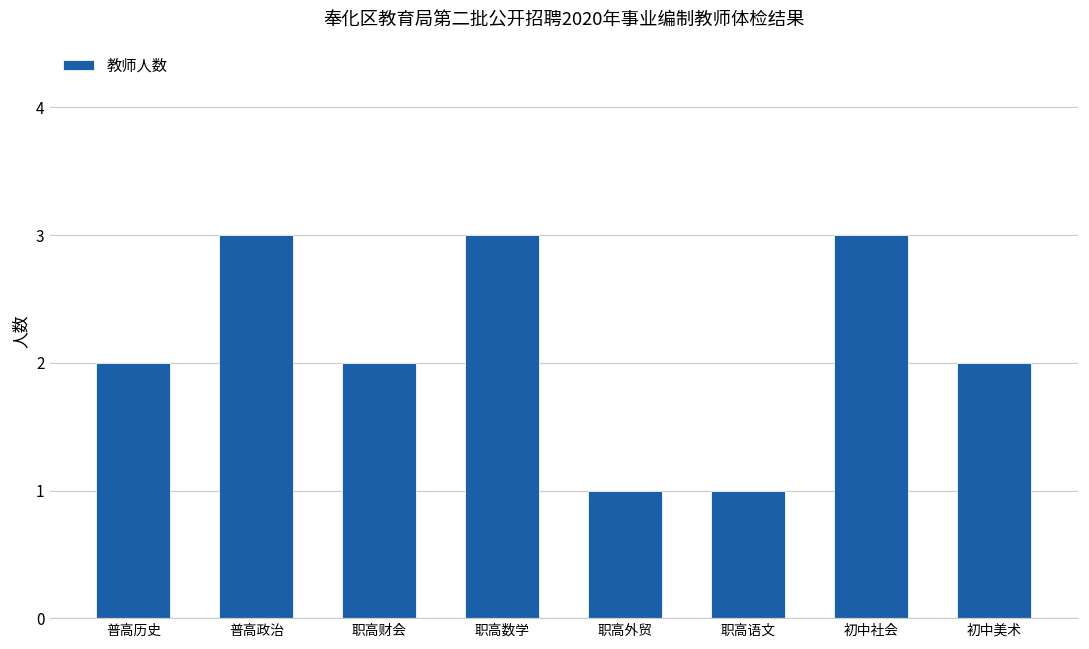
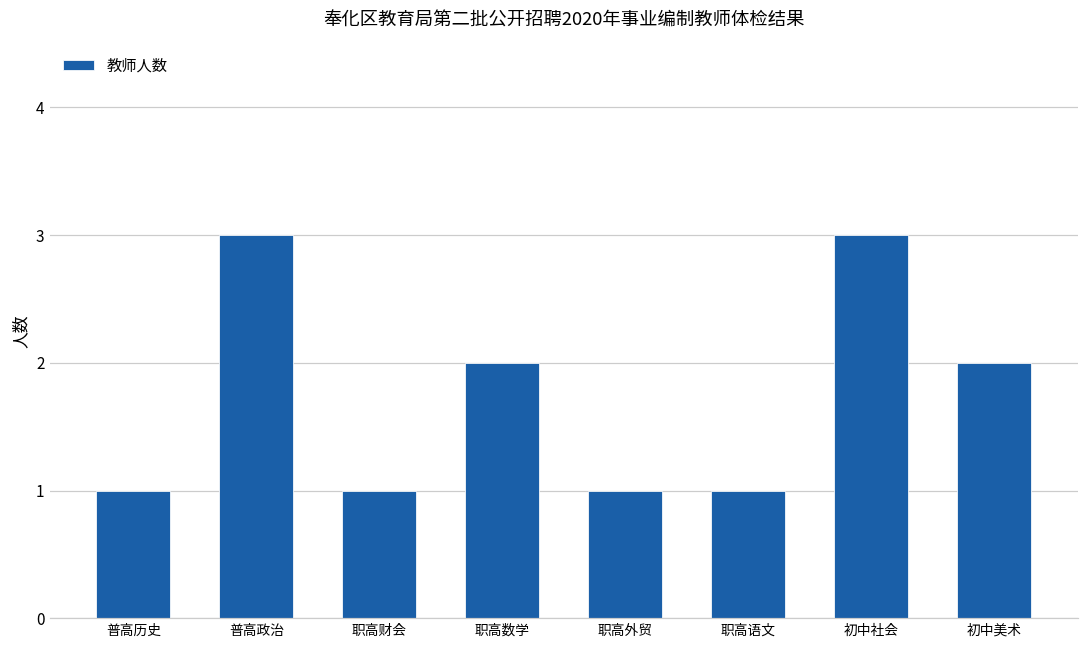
普高历史: 2 -> 1
职高财会: 2 -> 1
职高数学: 3 -> 2
